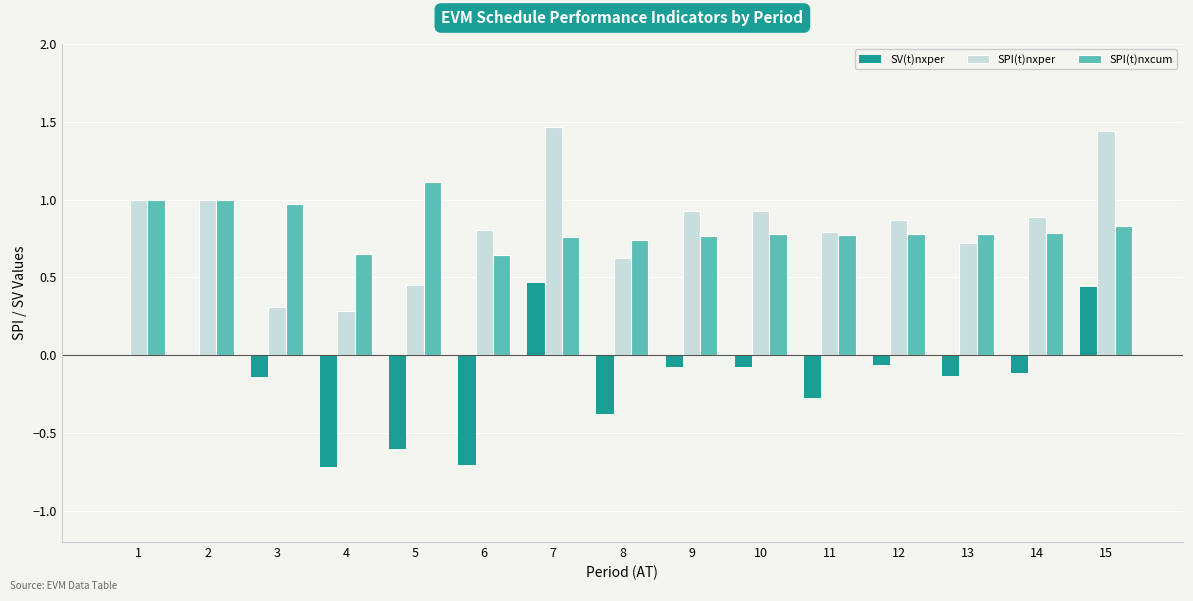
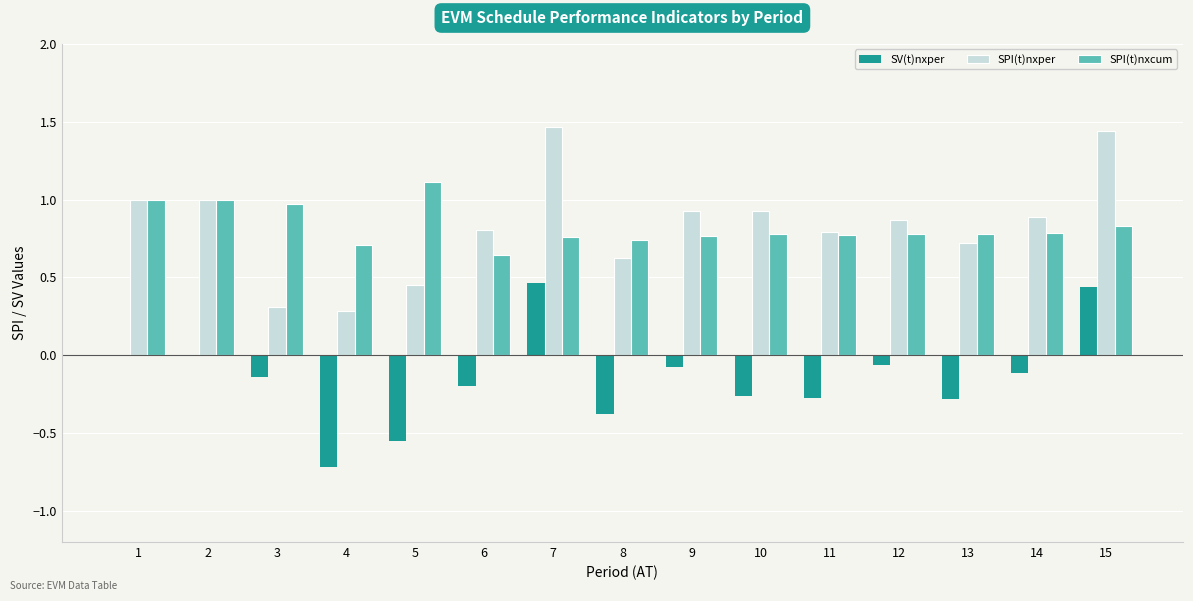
SPI(t)nxcum, 4: 0.65 -> 0.71
SV(t)nxper, 5: -0.60 -> -0.55
SV(t)nxper, 6: -0.71 -> -0.20
SV(t)nxper, 10: -0.07 -> -0.26
SV(t)nxper, 13: -0.13 -> -0.28
